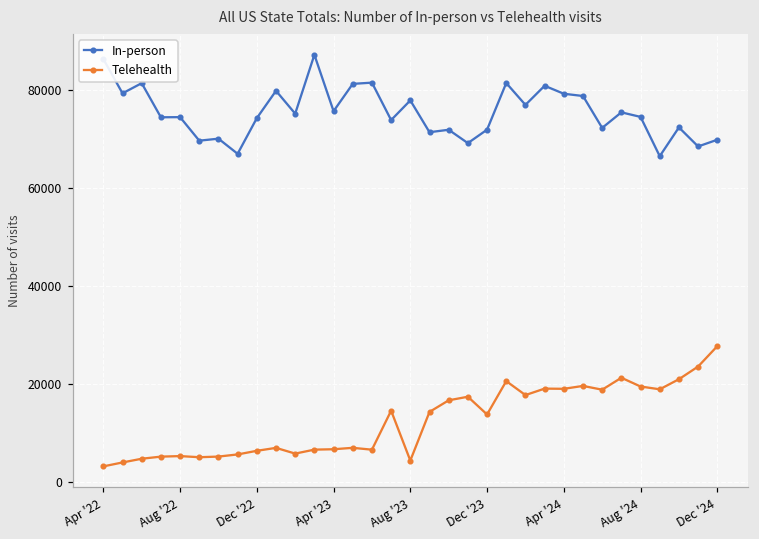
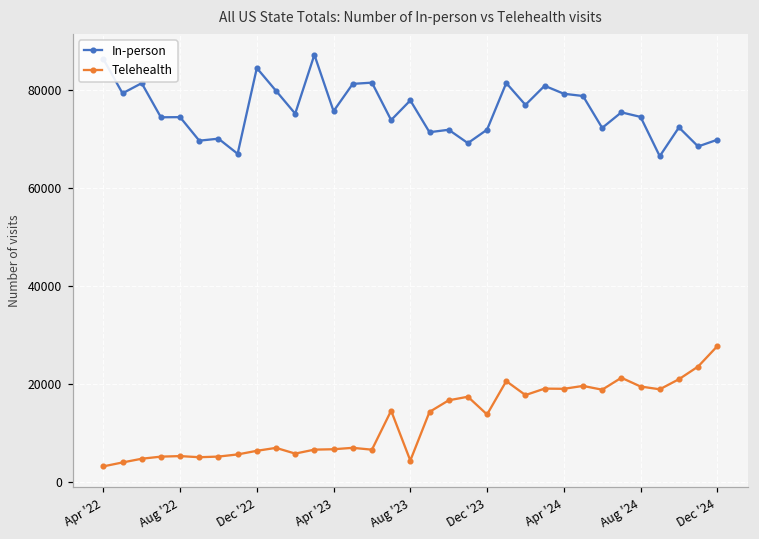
In-person, Dec '22: 74000 -> 85000
